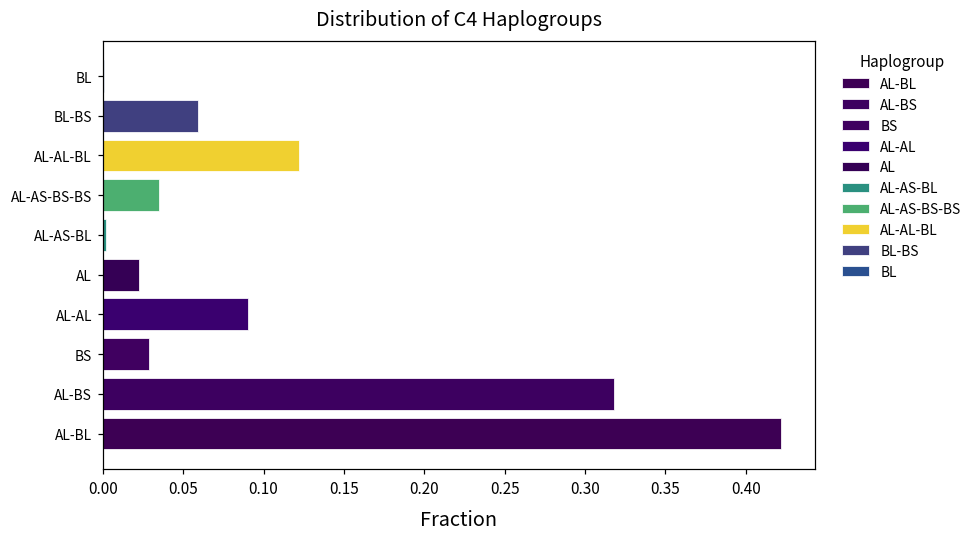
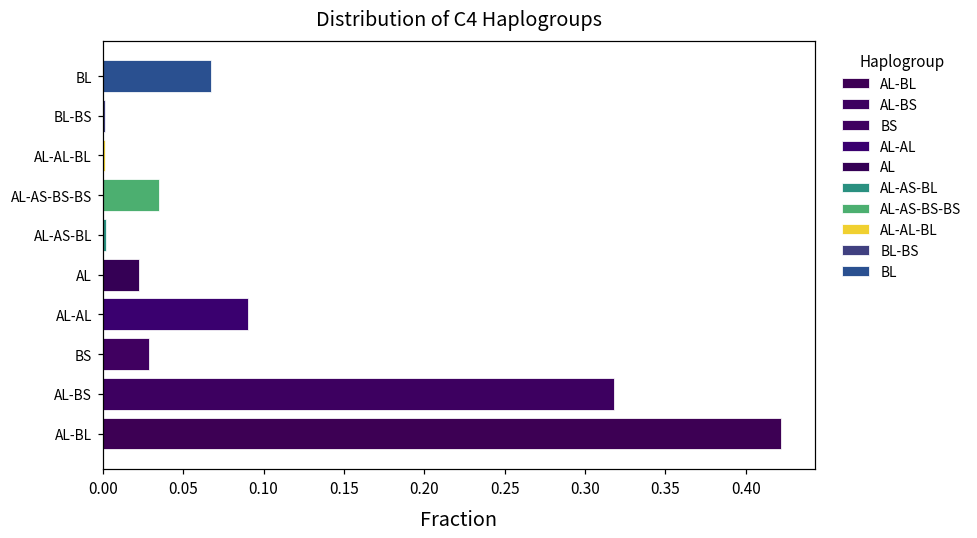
BL: 0.001 -> 0.068
BL-BS: 0.059 -> 0.001
AL-AL-BL: 0.122 -> 0.001
